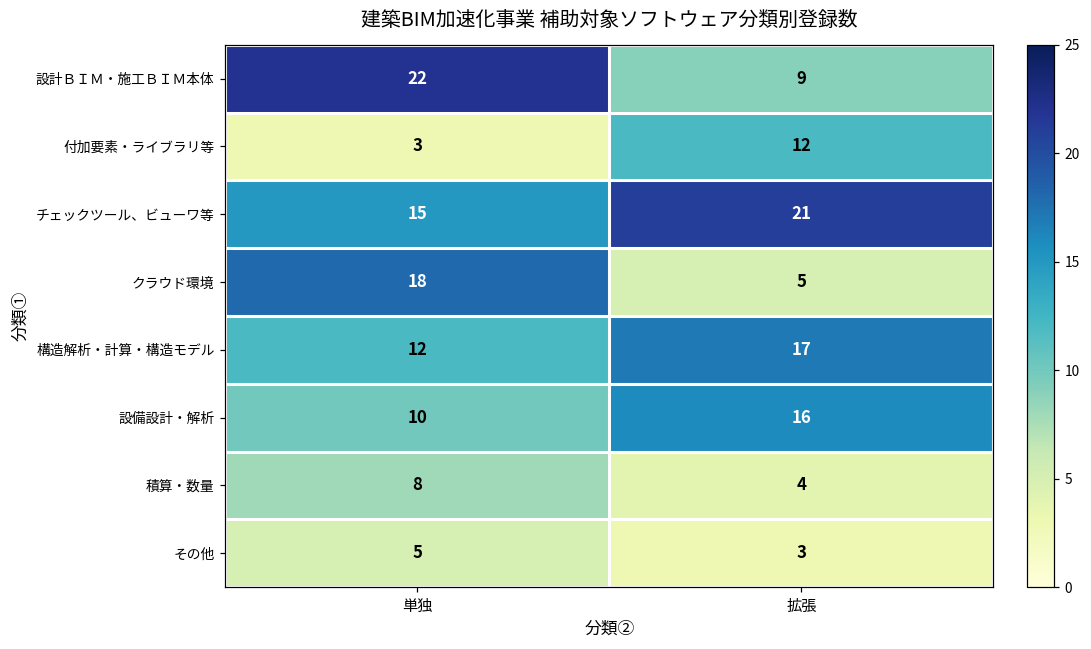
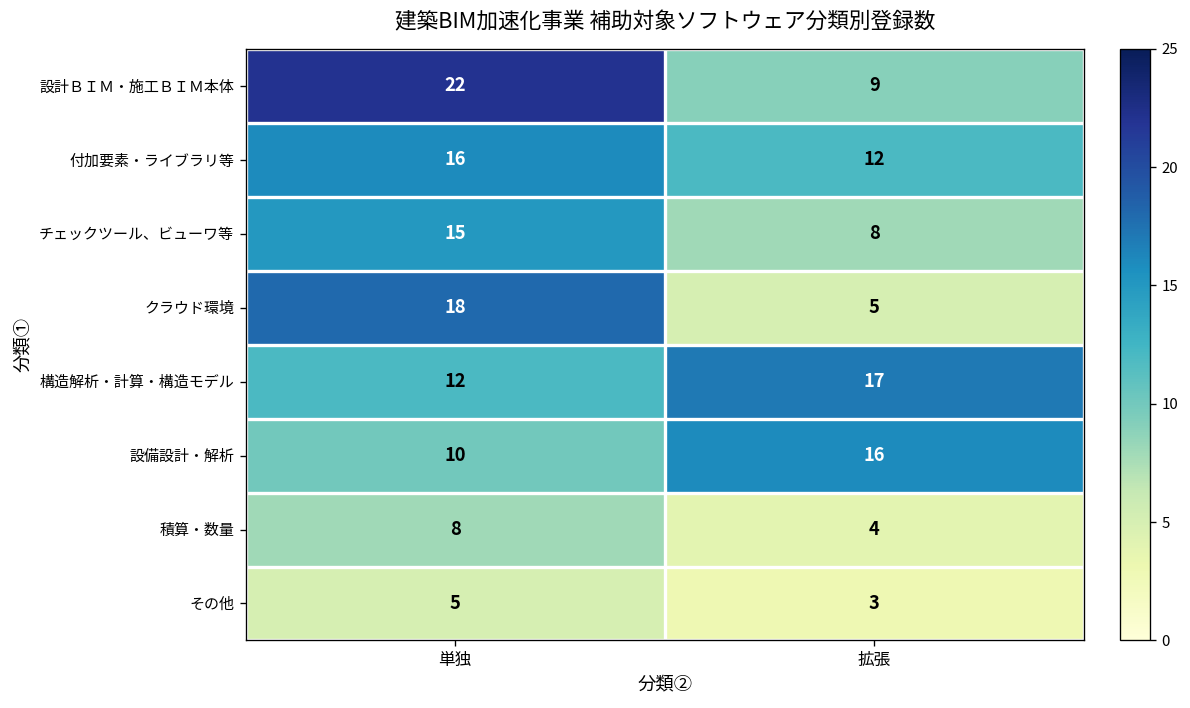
付加要素・ライブラリ等, 単独: 3 -> 16
チェックツール、ビューワ等, 拡張: 21 -> 8
